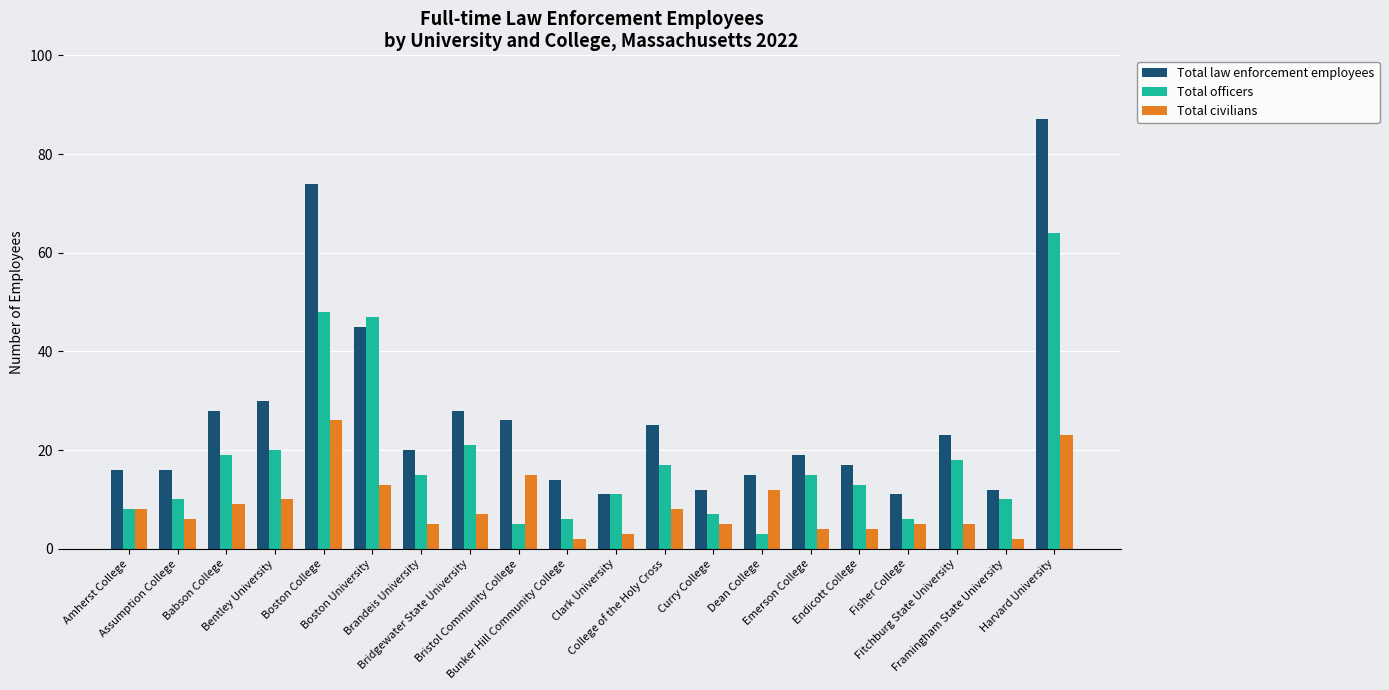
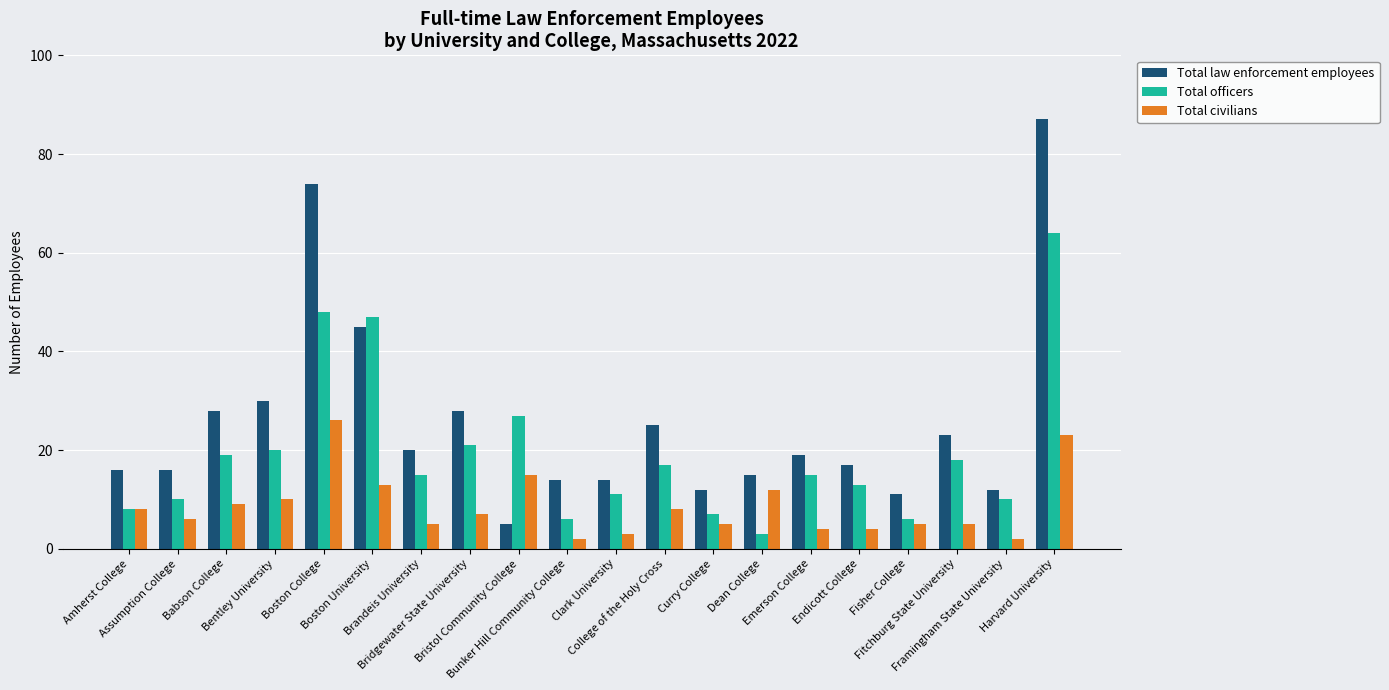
Total law enforcement employees, Bristol Community College: 26 -> 5
Total officers, Bristol Community College: 5 -> 27
Total law enforcement employees, Clark University: 11 -> 14
